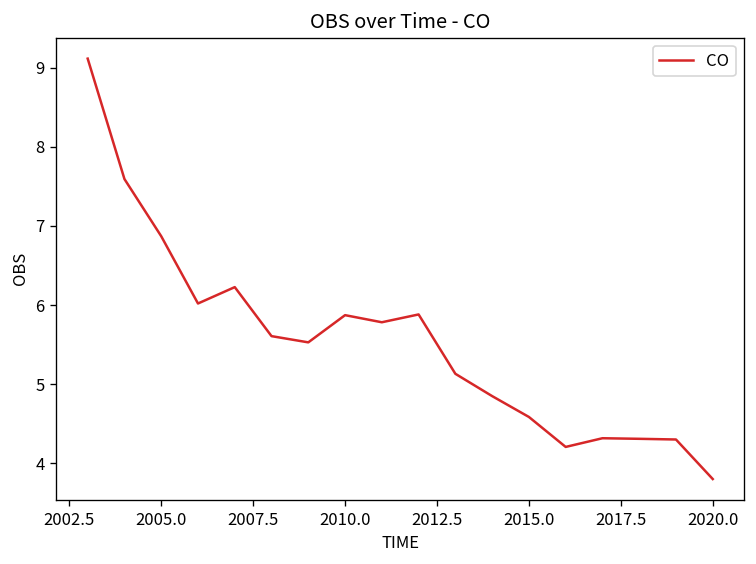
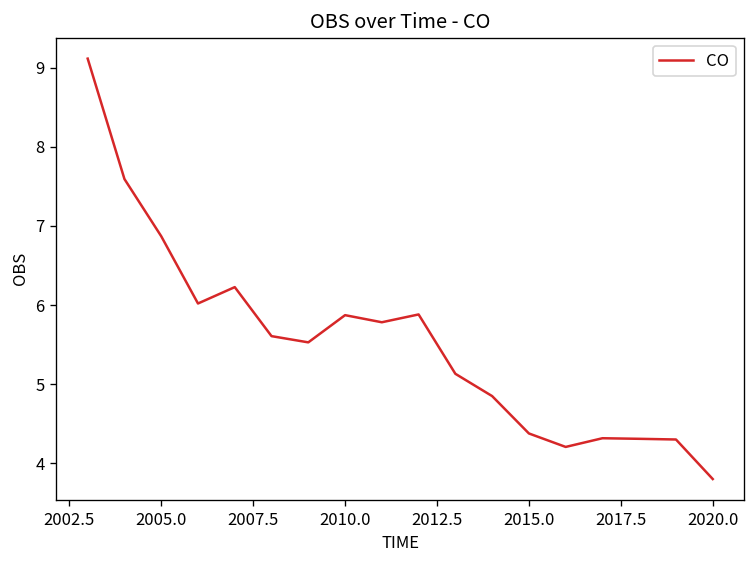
2015.0: 4.6 -> 4.4
